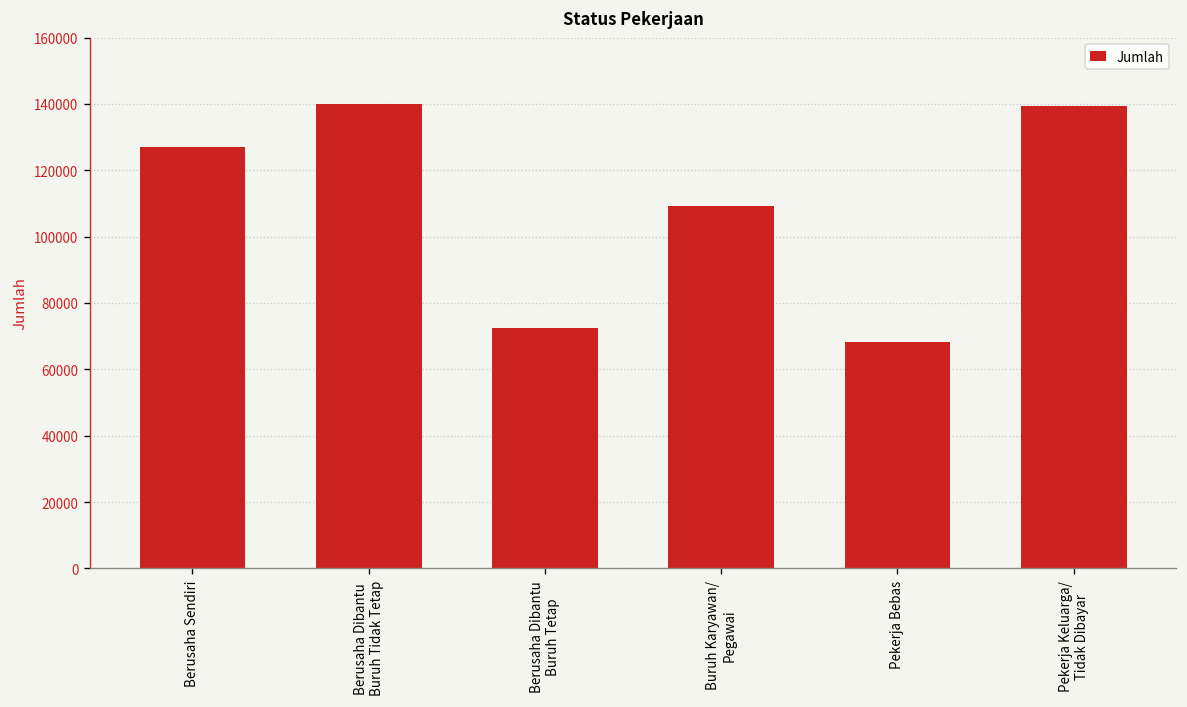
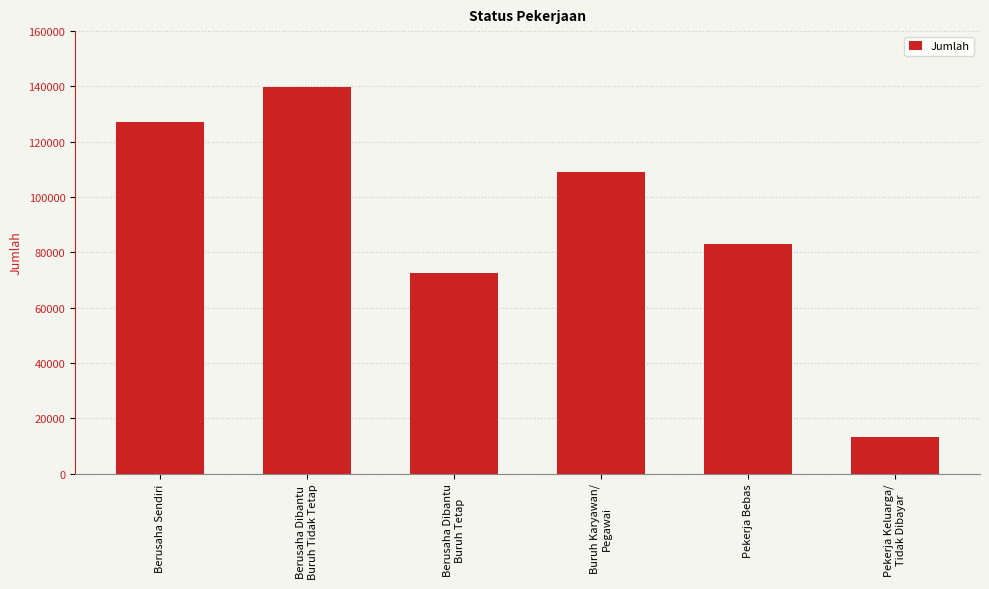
Pekerja Bebas: 68000 -> 83000
Pekerja Keluarga/ Tidak Dibayar: 139000 -> 13000
